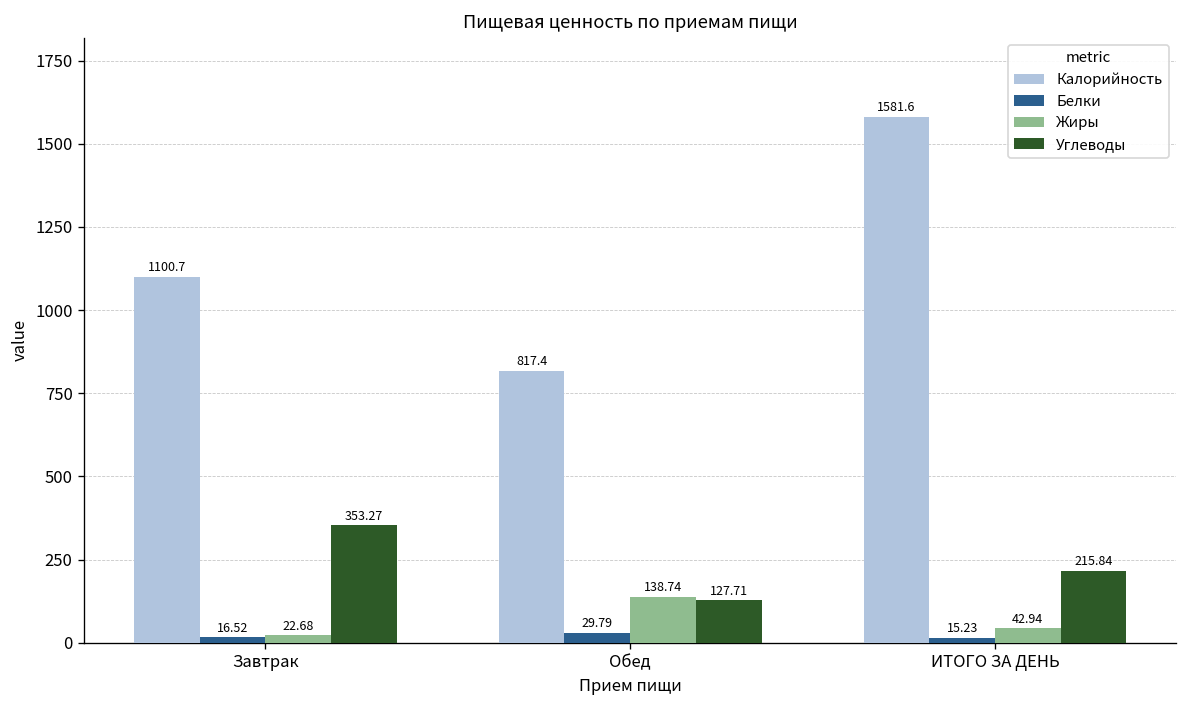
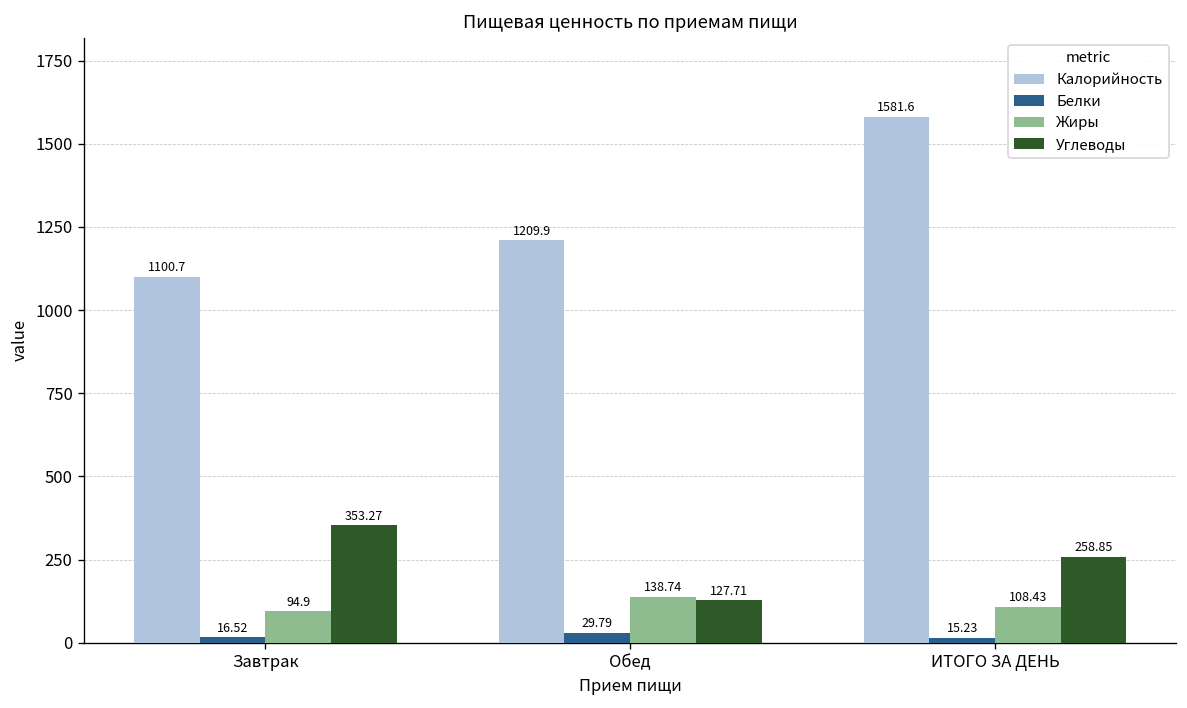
Жиры, Завтрак: 22.68 -> 94.9
Калорийность, Обед: 817.4 -> 1209.9
Жиры, ИТОГО ЗА ДЕНЬ: 42.94 -> 108.43
Углеводы, ИТОГО ЗА ДЕНЬ: 215.84 -> 258.85
